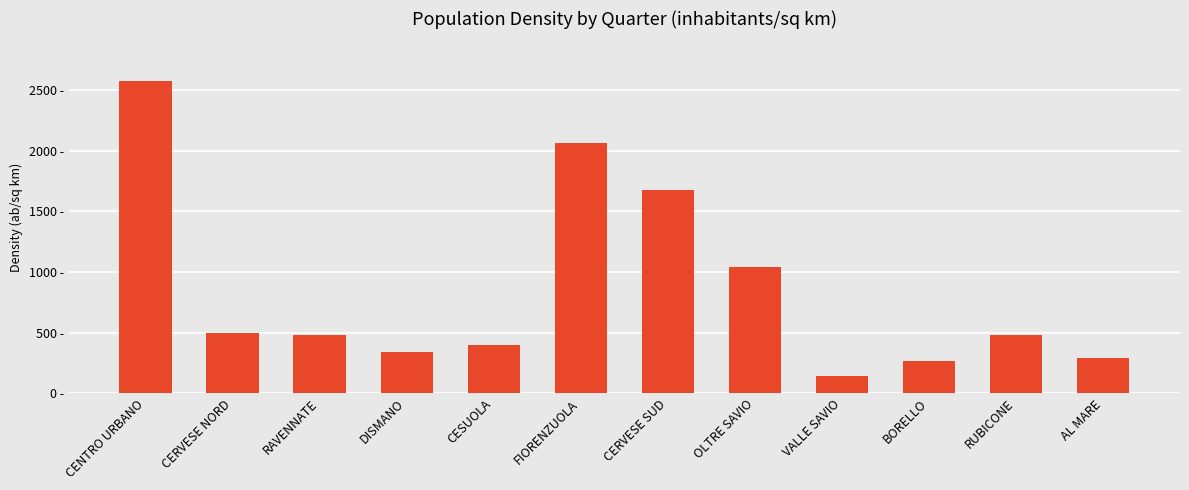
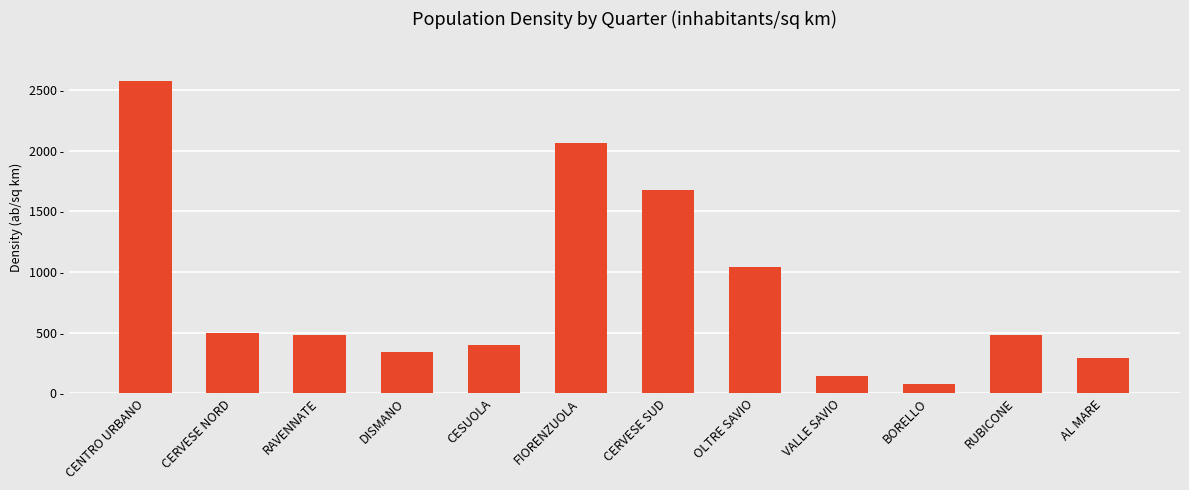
BORELLO: 270 - -> 70 -
